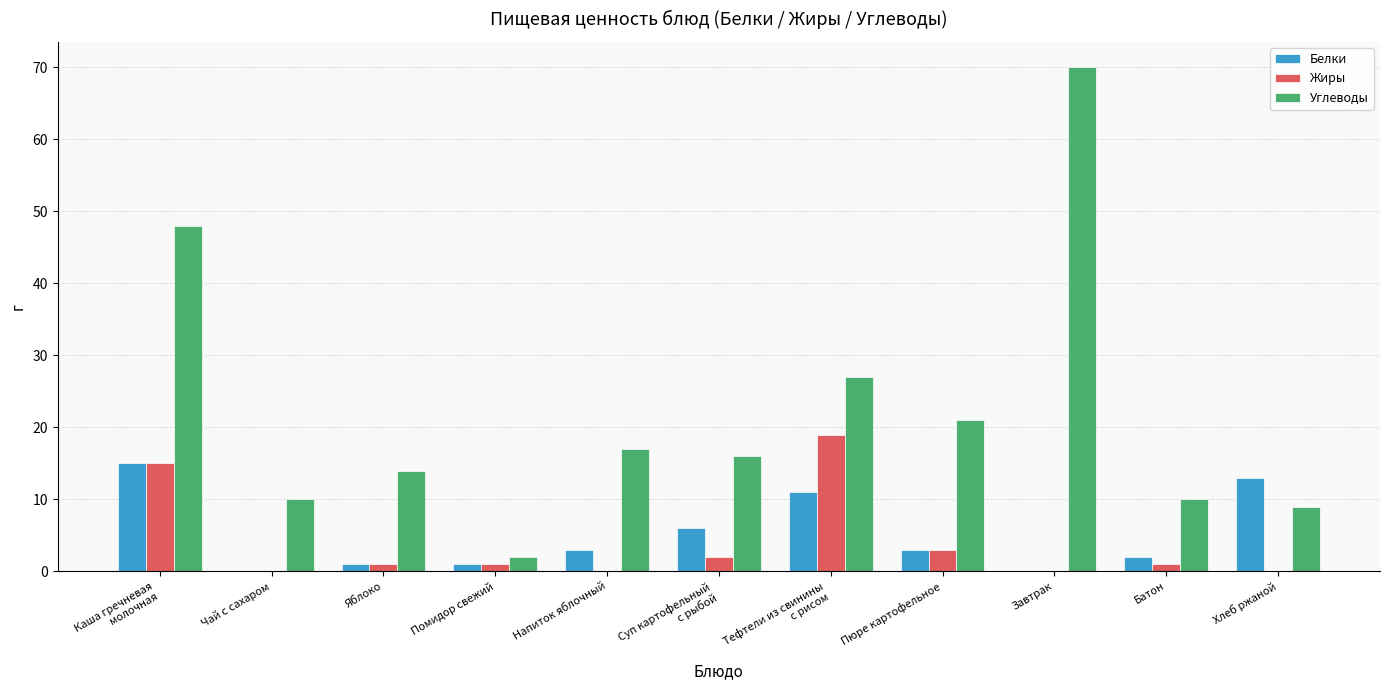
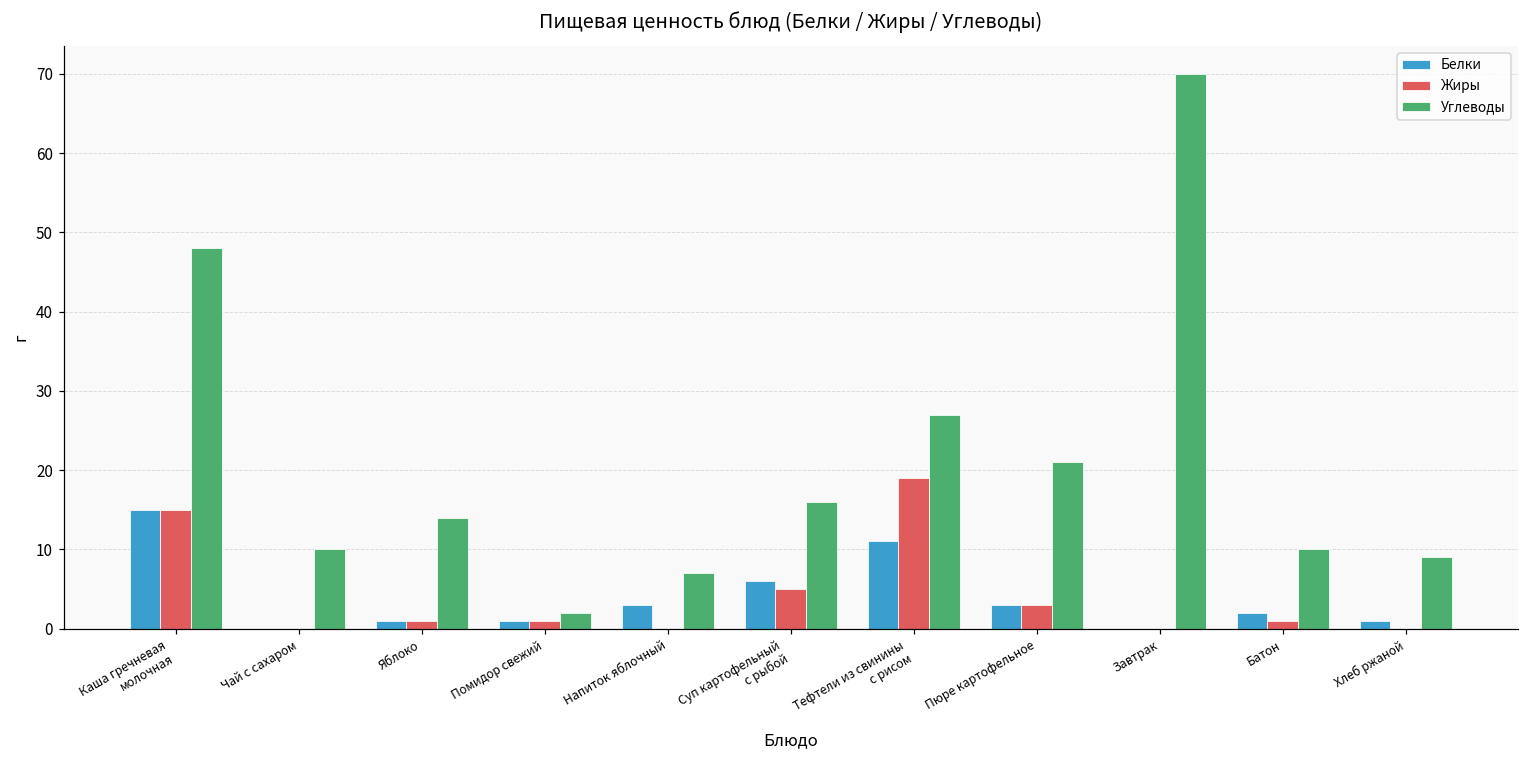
Углеводы, Напиток яблочный: 17 -> 7
Жиры, Суп картофельный с рыбой: 2 -> 5
Белки, Хлеб ржаной: 13 -> 1
